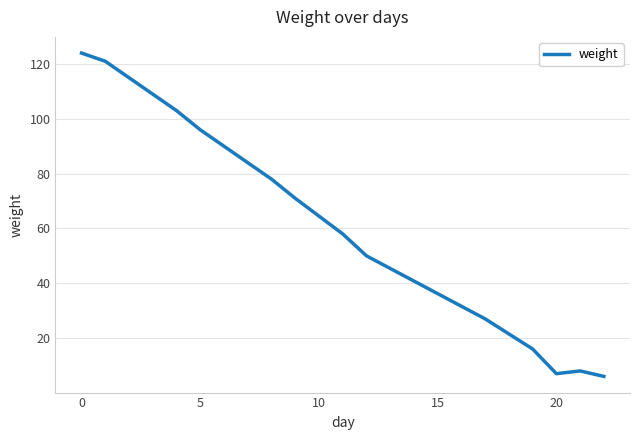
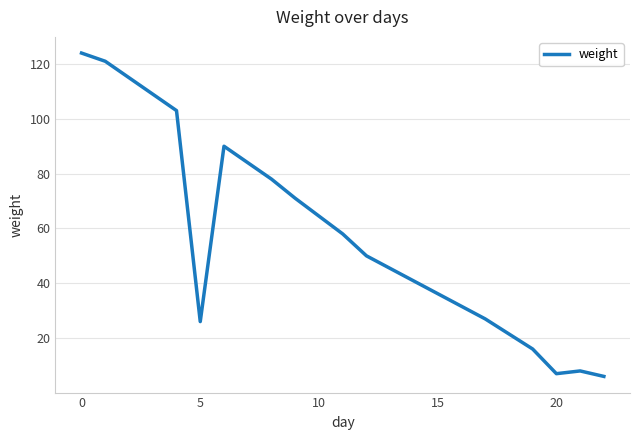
5: 96 -> 26
